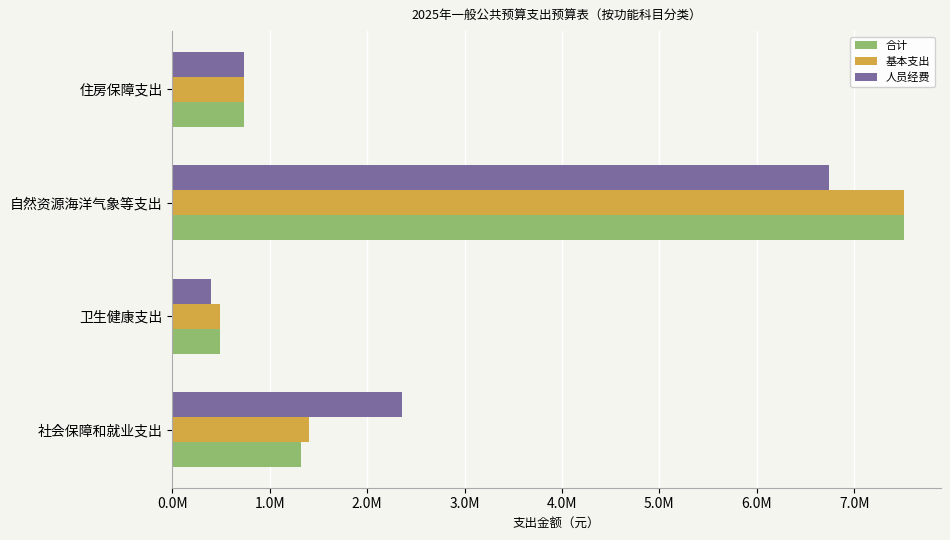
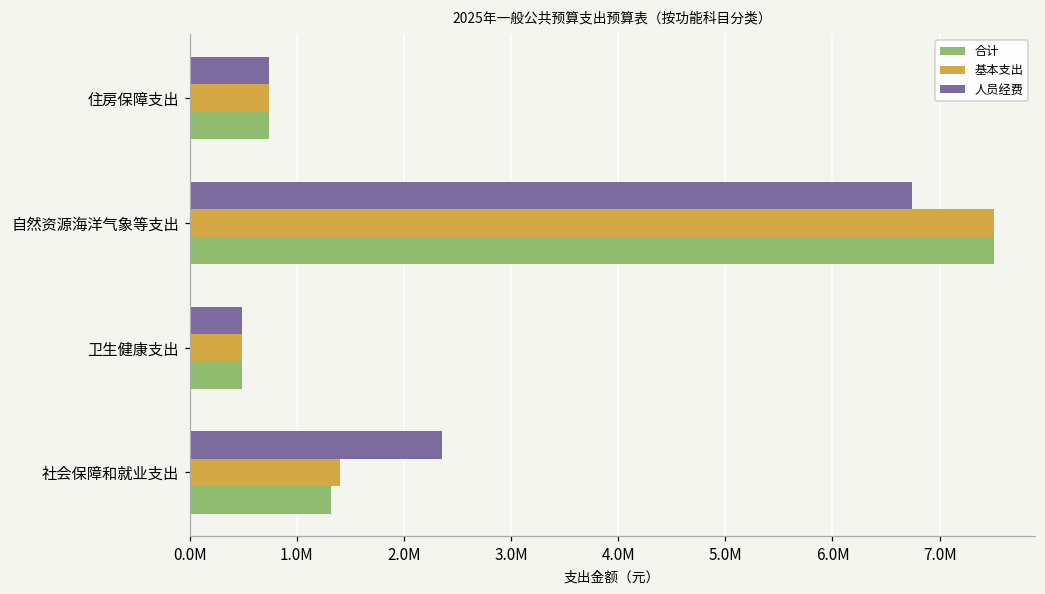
人员经费, 卫生健康支出: 400000 -> 500000
